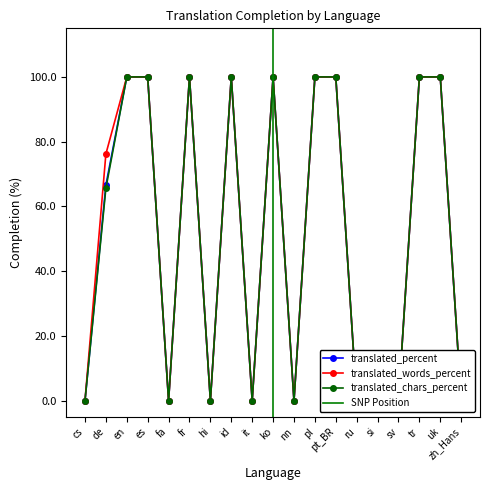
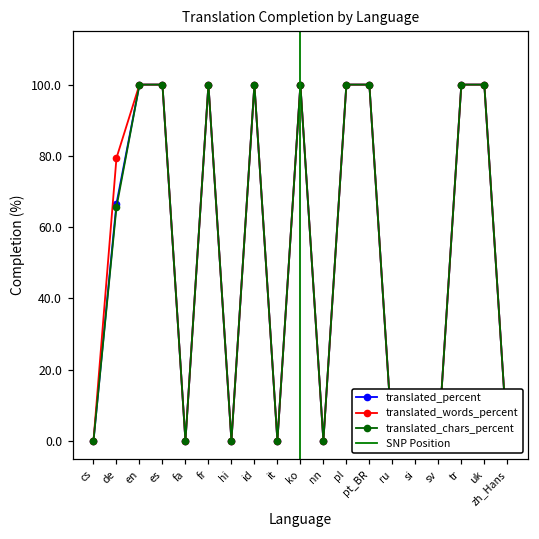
translated_words_percent, de: 76 -> 79
